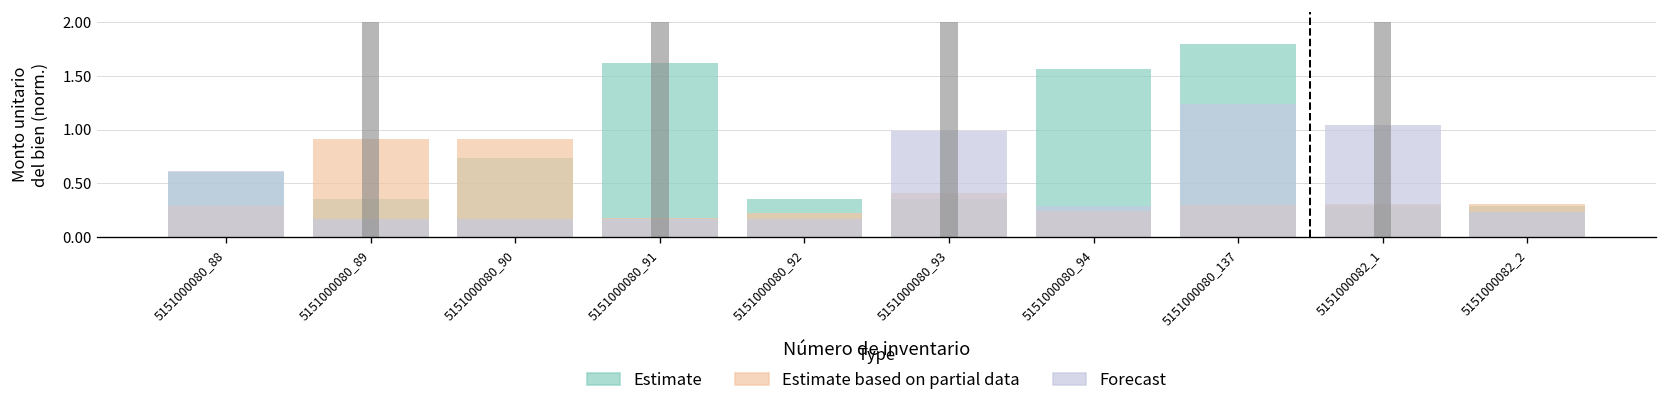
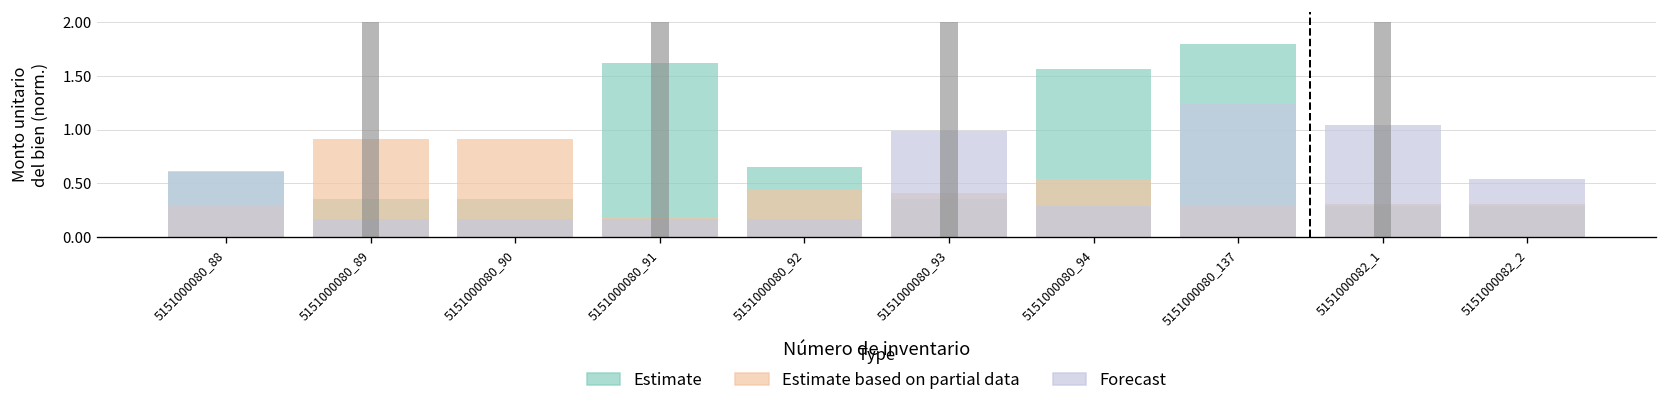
Estimate, 5151000080_90: 0.7 -> 0.3
Estimate, 5151000080_92: 0.3 -> 0.7
Estimate based on partial data, 5151000080_92: 0.2 -> 0.4
Estimate based on partial data, 5151000080_94: 0.2 -> 0.5
Forecast, 5151000082_2: 0.2 -> 0.5
